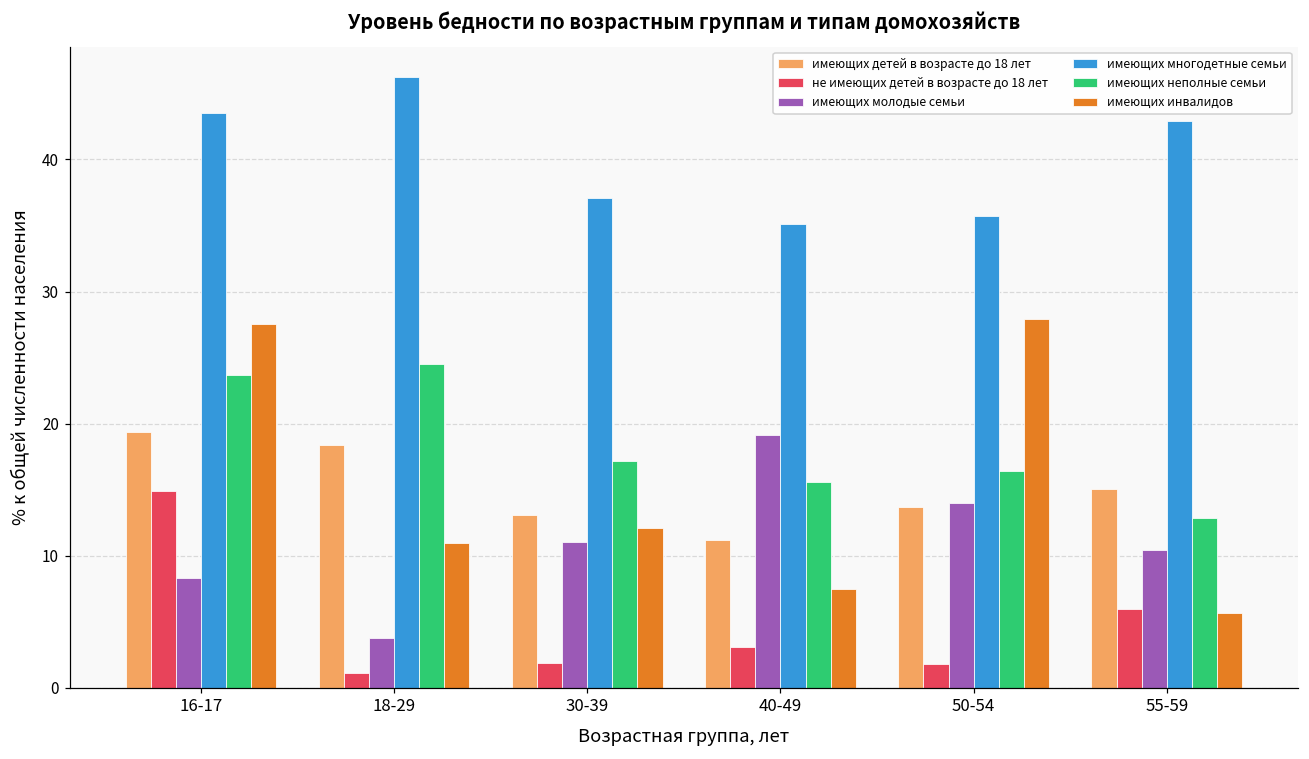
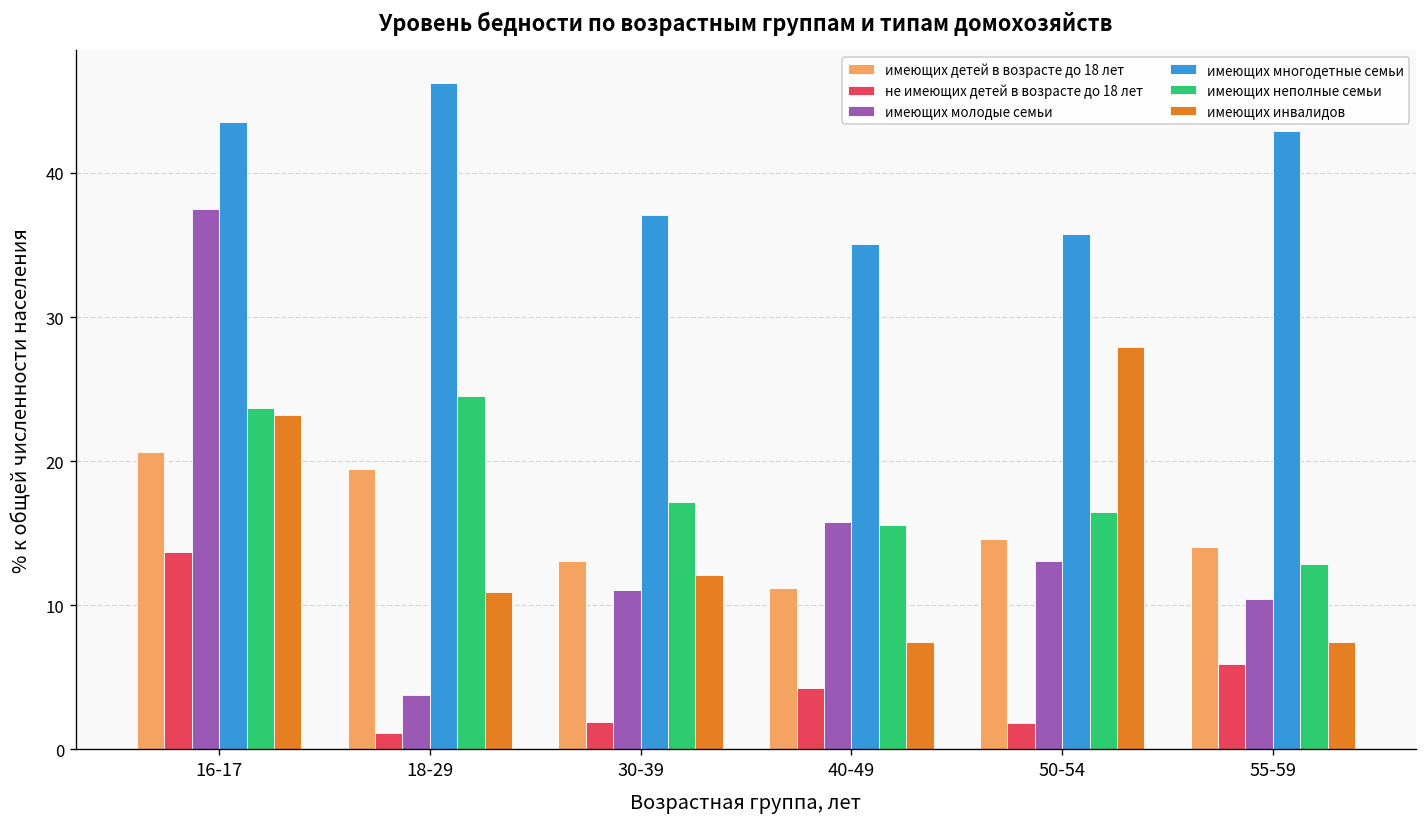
имеющих детей в возрасте до 18 лет, 16-17: 19.4 -> 20.6
не имеющих детей в возрасте до 18 лет, 16-17: 14.9 -> 13.7
имеющих молодые семьи, 16-17: 8.3 -> 37.5
имеющих инвалидов, 16-17: 27.5 -> 23.2
имеющих детей в возрасте до 18 лет, 18-29: 18.3 -> 19.5
не имеющих детей в возрасте до 18 лет, 40-49: 3.0 -> 4.2
имеющих молодые семьи, 40-49: 19.2 -> 15.7
имеющих детей в возрасте до 18 лет, 50-54: 13.7 -> 14.6
имеющих молодые семьи, 50-54: 14.0 -> 13.0
имеющих детей в возрасте до 18 лет, 55-59: 15.1 -> 14.0
имеющих инвалидов, 55-59: 5.6 -> 7.4
